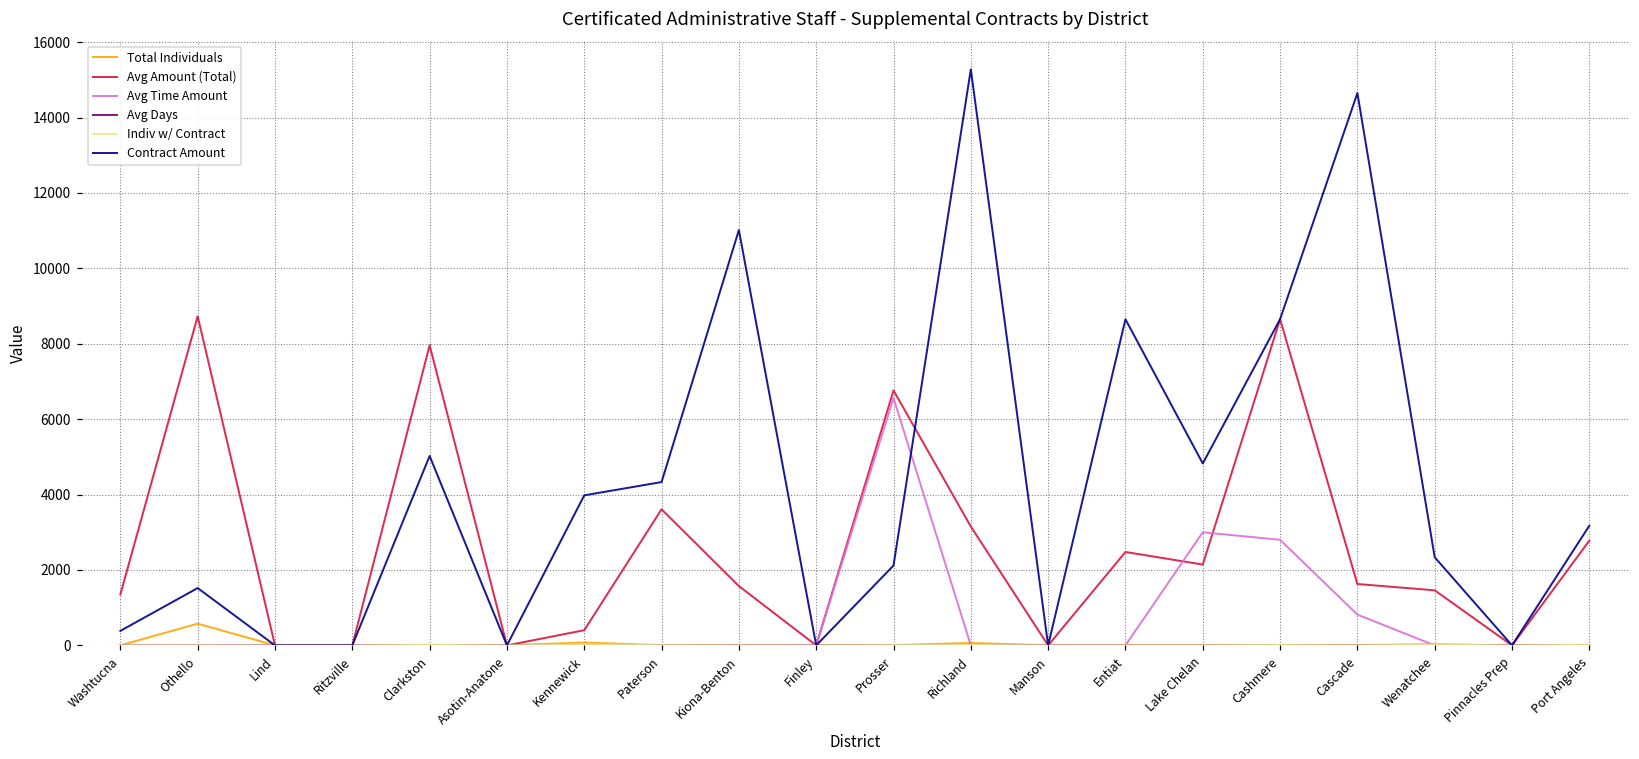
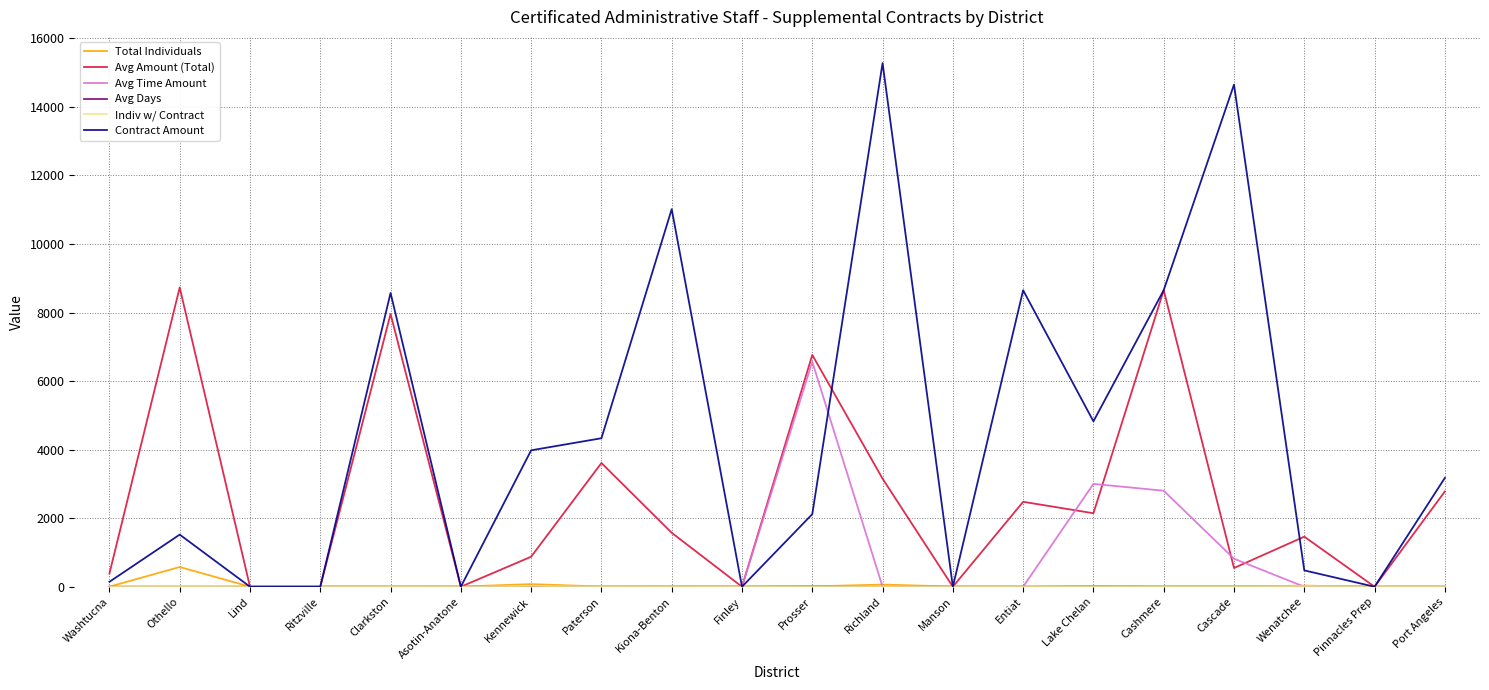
Avg Amount (Total), Washtucna: 1400 -> 400
Contract Amount, Washtucna: 400 -> 100
Contract Amount, Clarkston: 5000 -> 8600
Avg Amount (Total), Kennewick: 400 -> 900
Avg Amount (Total), Cascade: 1600 -> 500
Contract Amount, Wenatchee: 2300 -> 500
